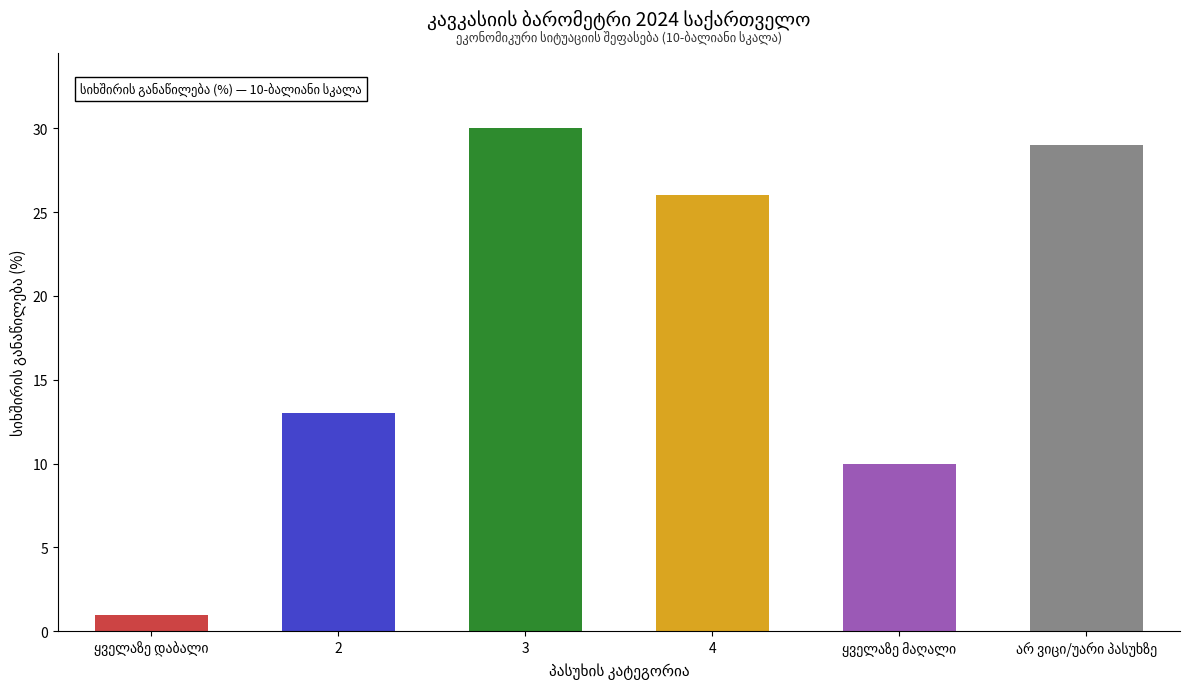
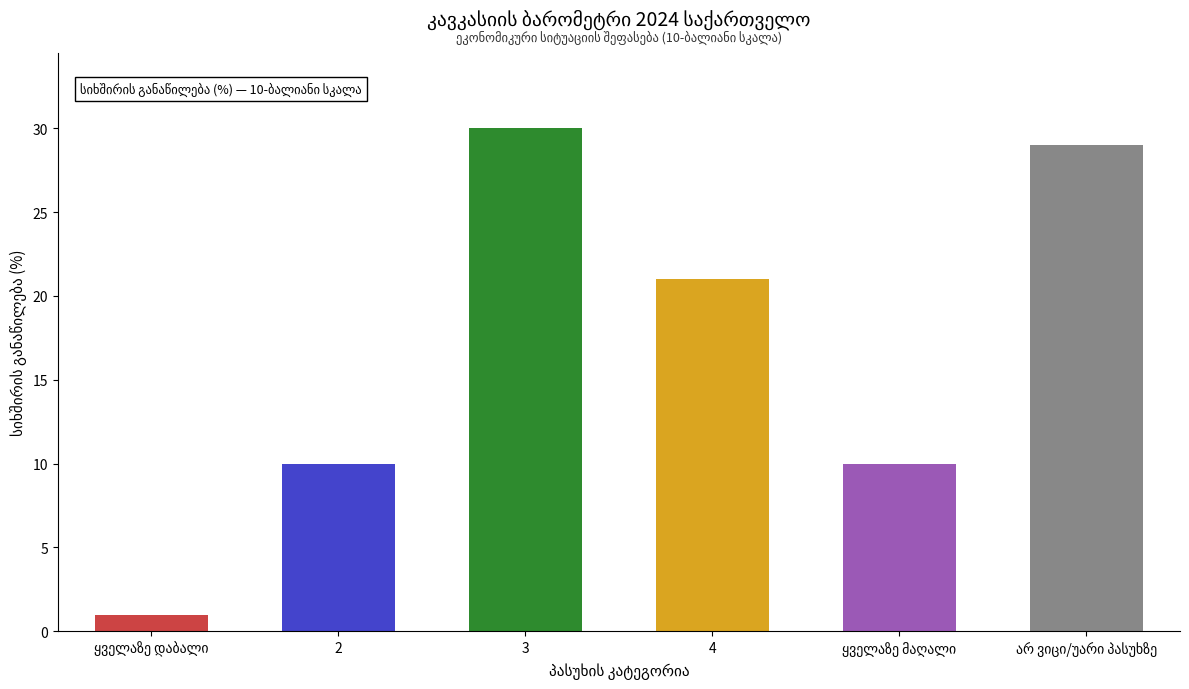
2: 13 -> 10
4: 26 -> 21
